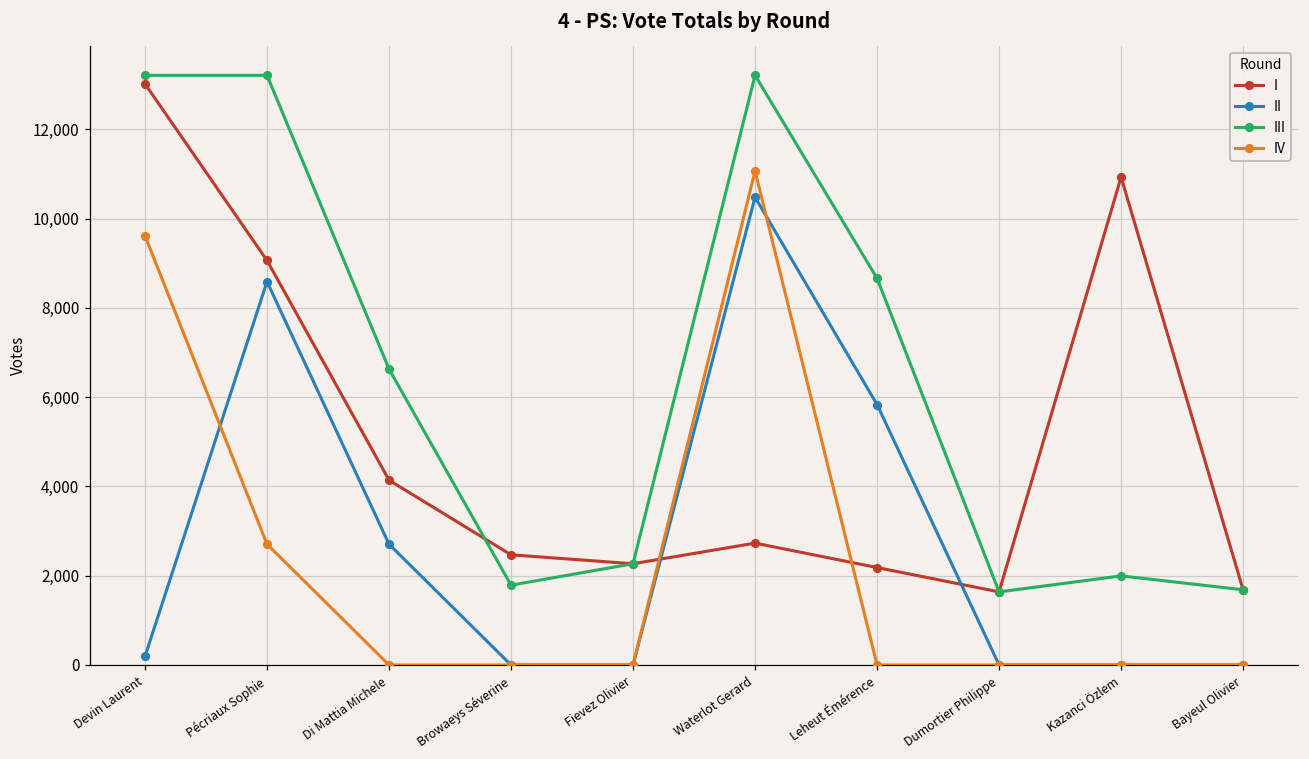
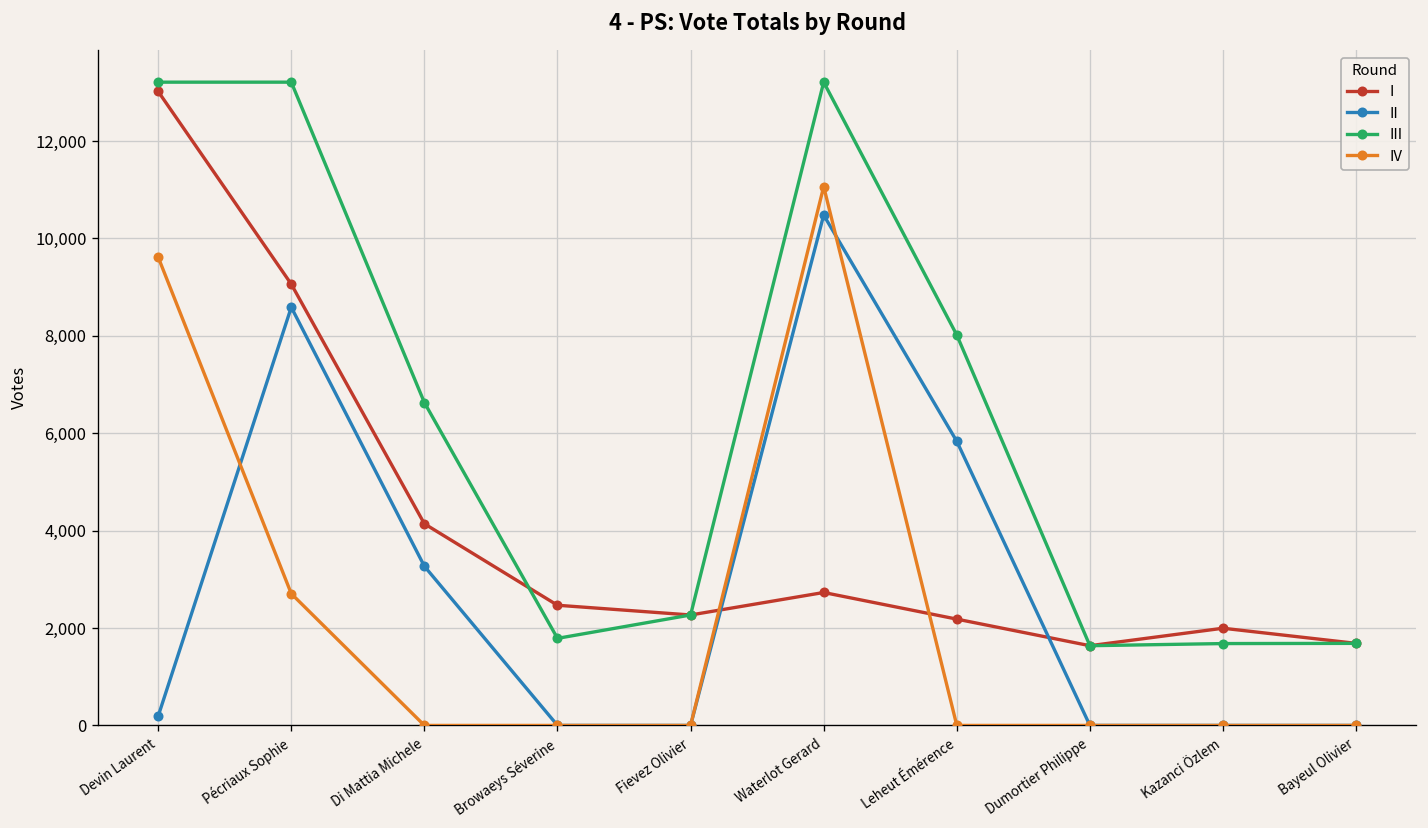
II, Di Mattia Michele: 2,700 -> 3,300
III, Leheut Émérence: 8,700 -> 8,000
I, Kazanci Özlem: 10,900 -> 2,000
III, Kazanci Özlem: 2,000 -> 1,700
